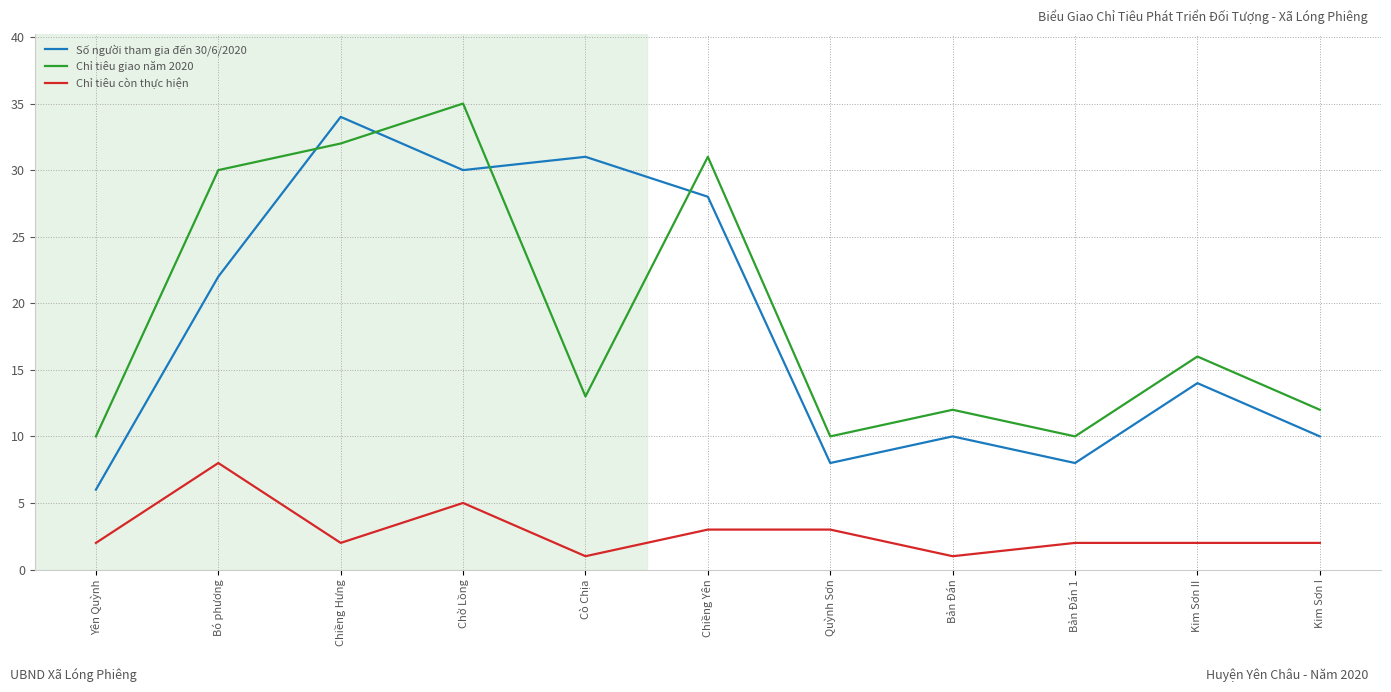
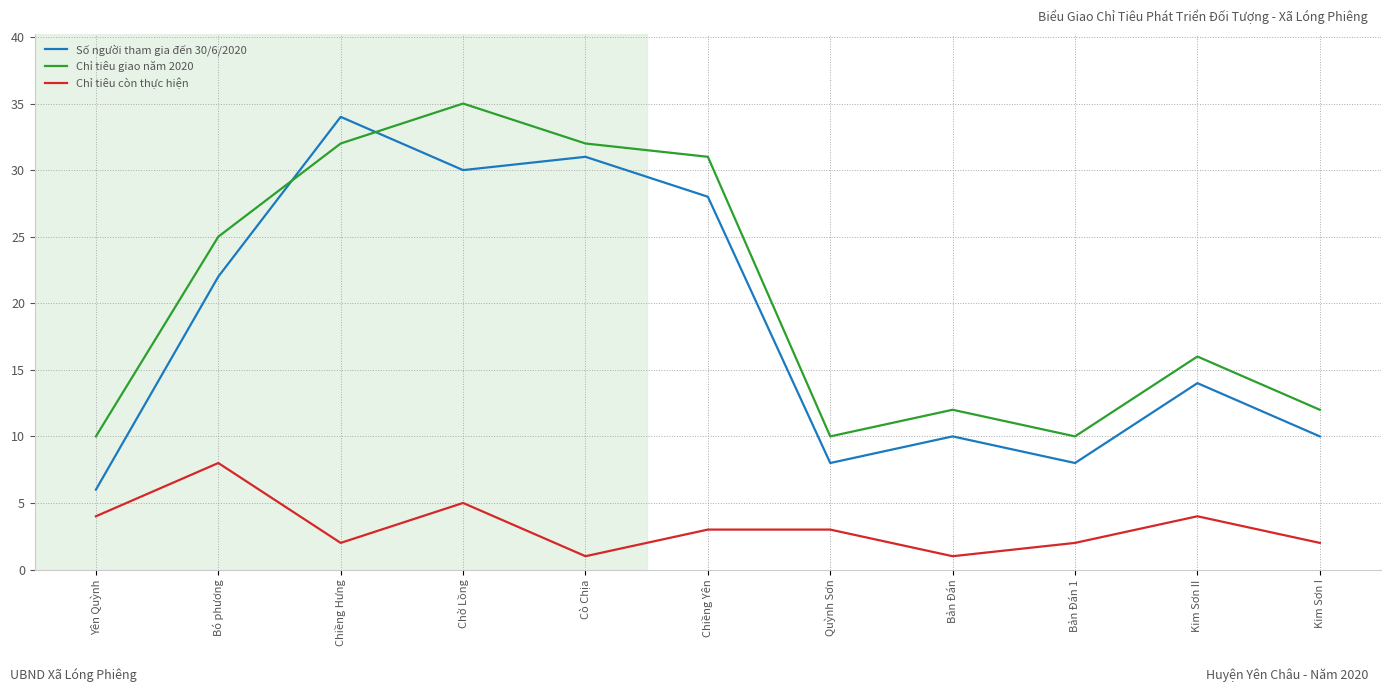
Chỉ tiêu còn thực hiện, Yên Quỳnh: 2 -> 4
Chỉ tiêu giao năm 2020, Bó phương: 30 -> 25
Chỉ tiêu giao năm 2020, Cò Chịa: 13 -> 32
Chỉ tiêu còn thực hiện, Kim Sơn II: 2 -> 4
